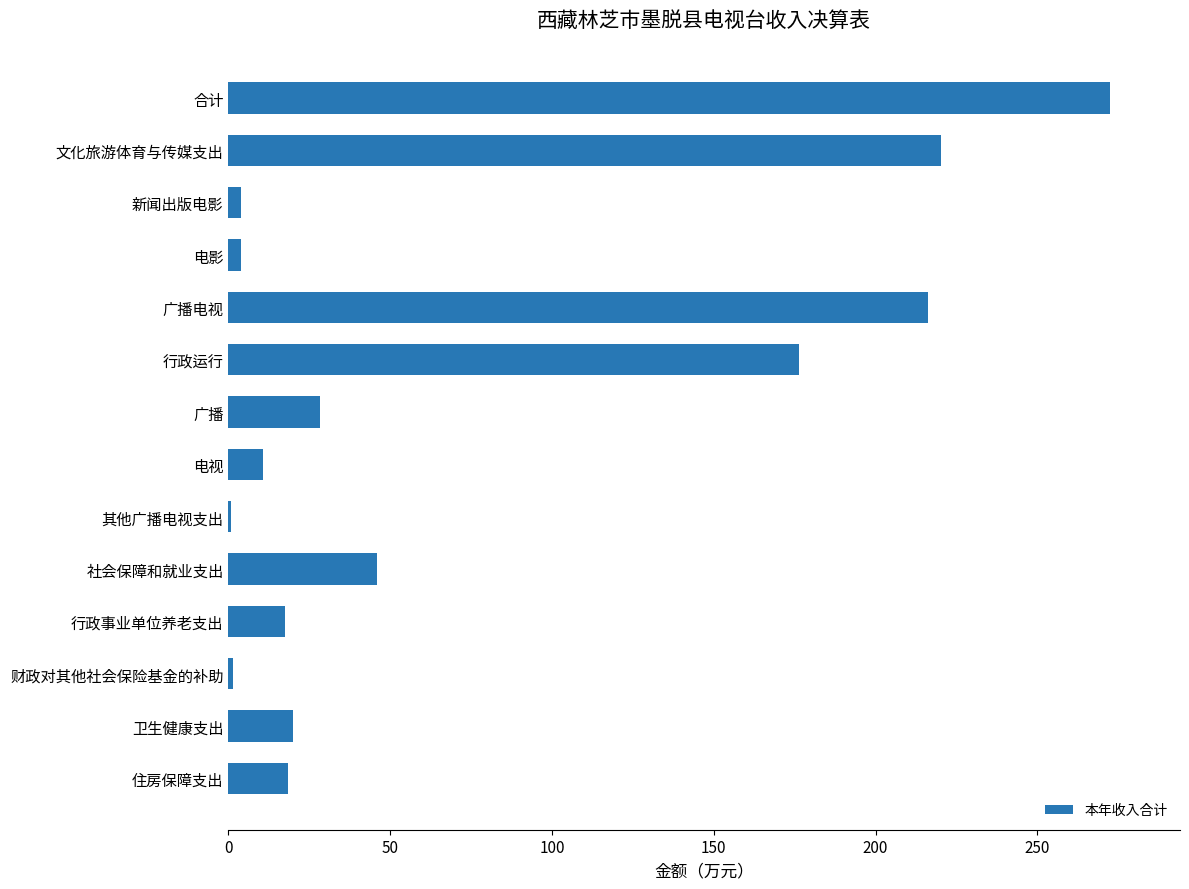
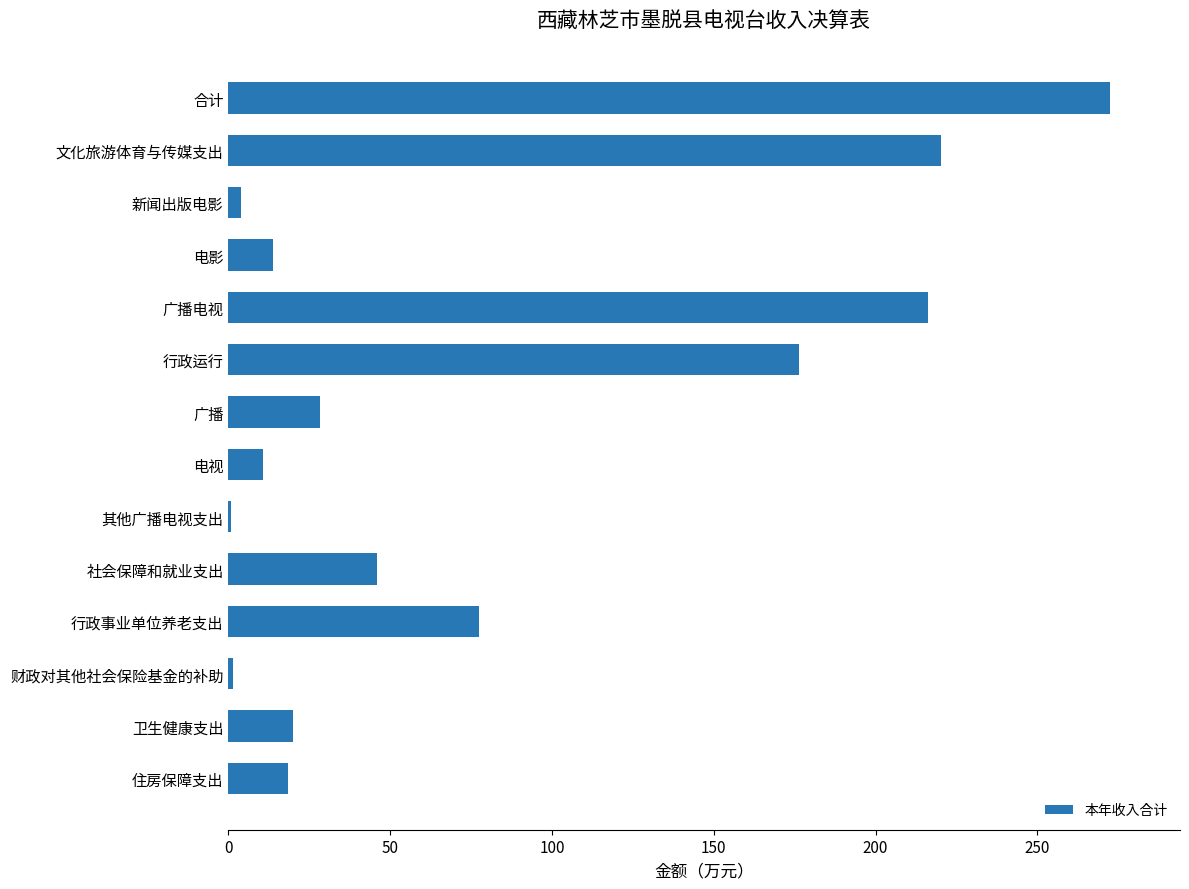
电影: 4 -> 14
行政事业单位养老支出: 18 -> 77
